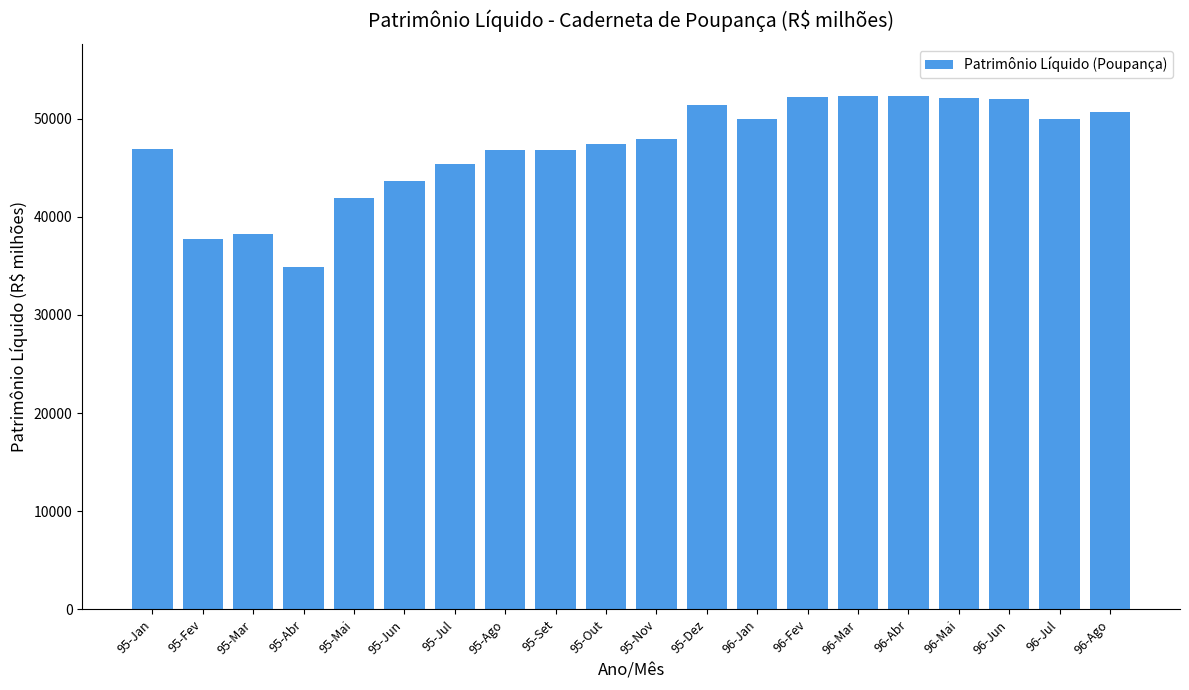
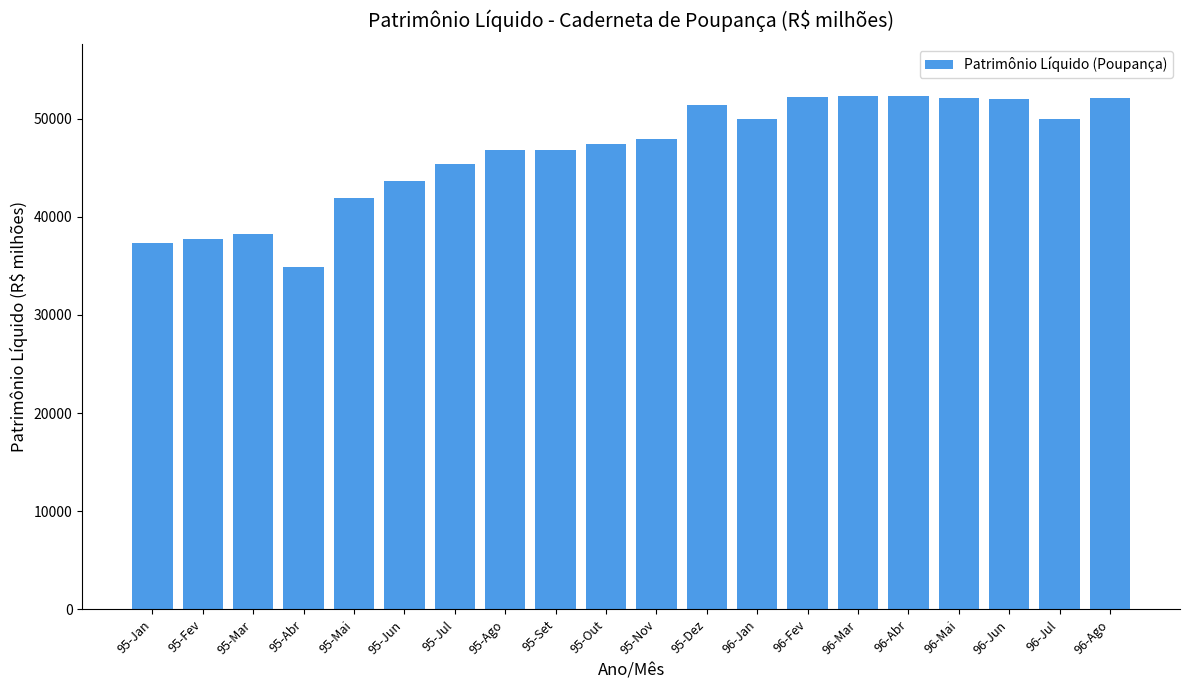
95-Jan: 47000 -> 37000
96-Ago: 51000 -> 52000
